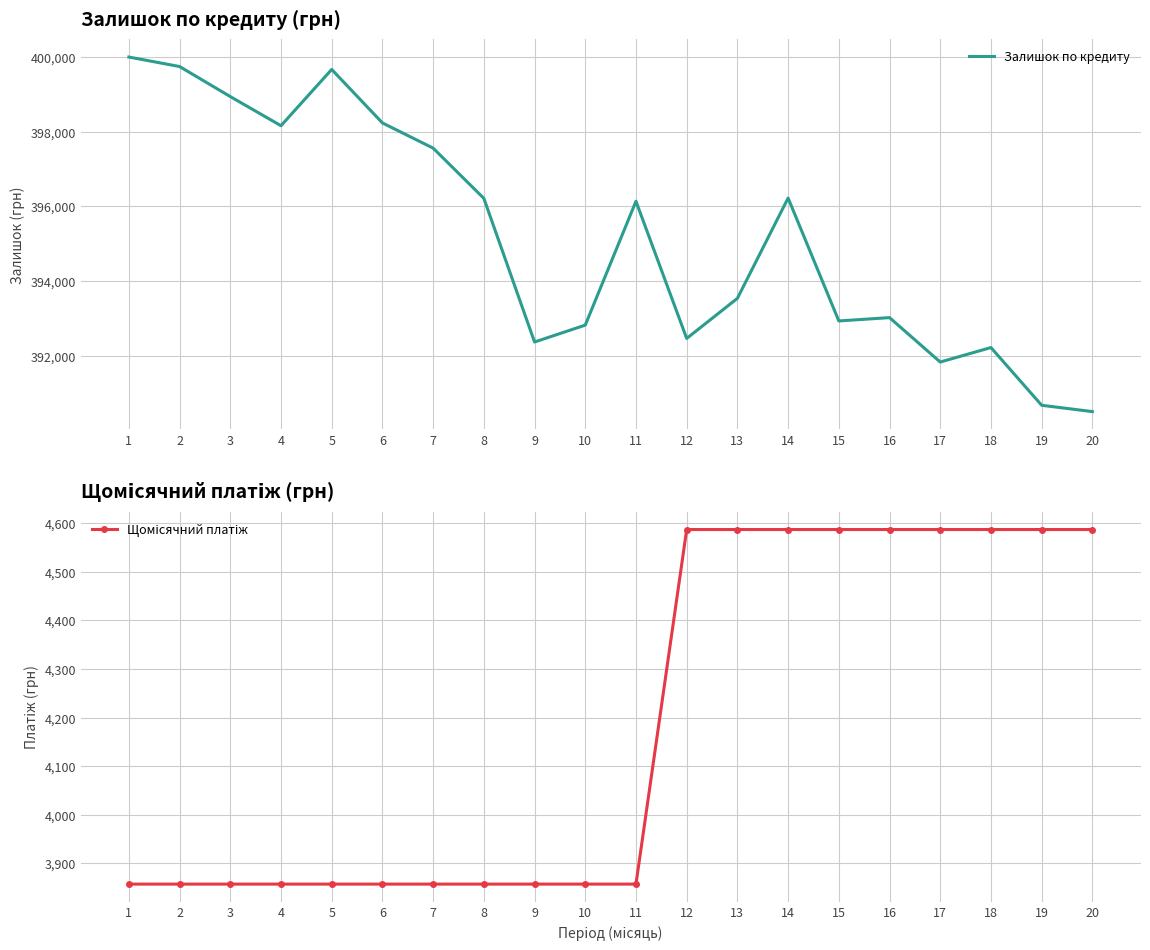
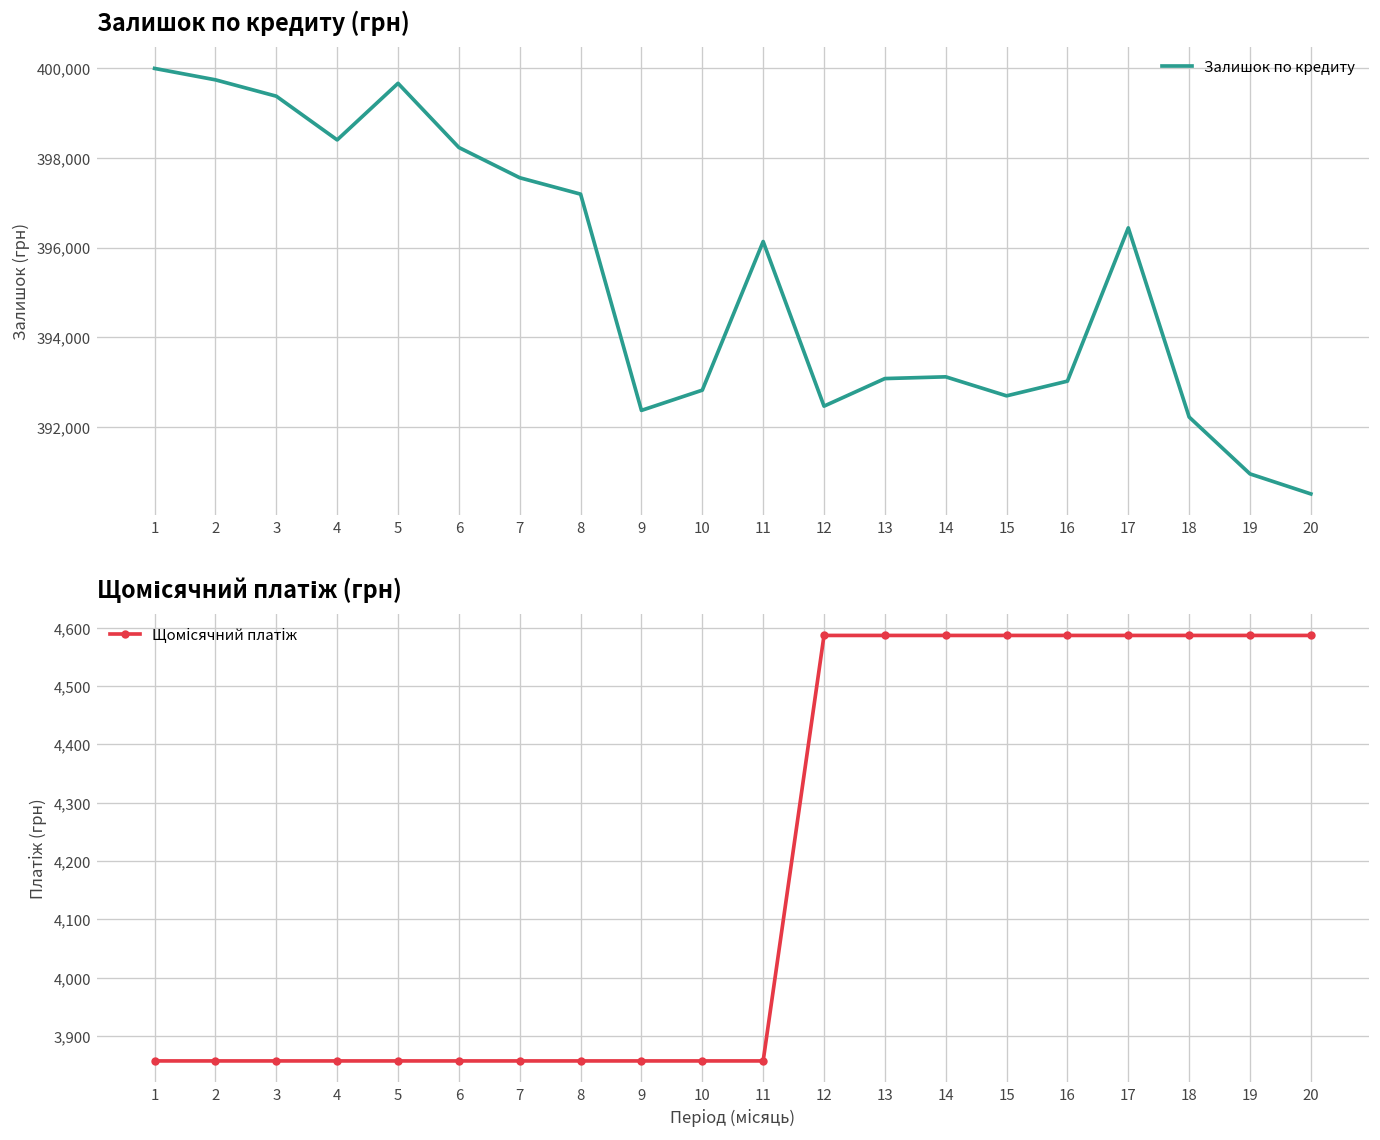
Залишок по кредиту (грн), 3: 398,900 -> 399,400
Залишок по кредиту (грн), 4: 398,200 -> 398,400
Залишок по кредиту (грн), 8: 396,200 -> 397,200
Залишок по кредиту (грн), 13: 393,500 -> 393,100
Залишок по кредиту (грн), 14: 396,200 -> 393,100
Залишок по кредиту (грн), 15: 392,900 -> 392,700
Залишок по кредиту (грн), 17: 391,800 -> 396,400
Залишок по кредиту (грн), 19: 390,700 -> 390,900
